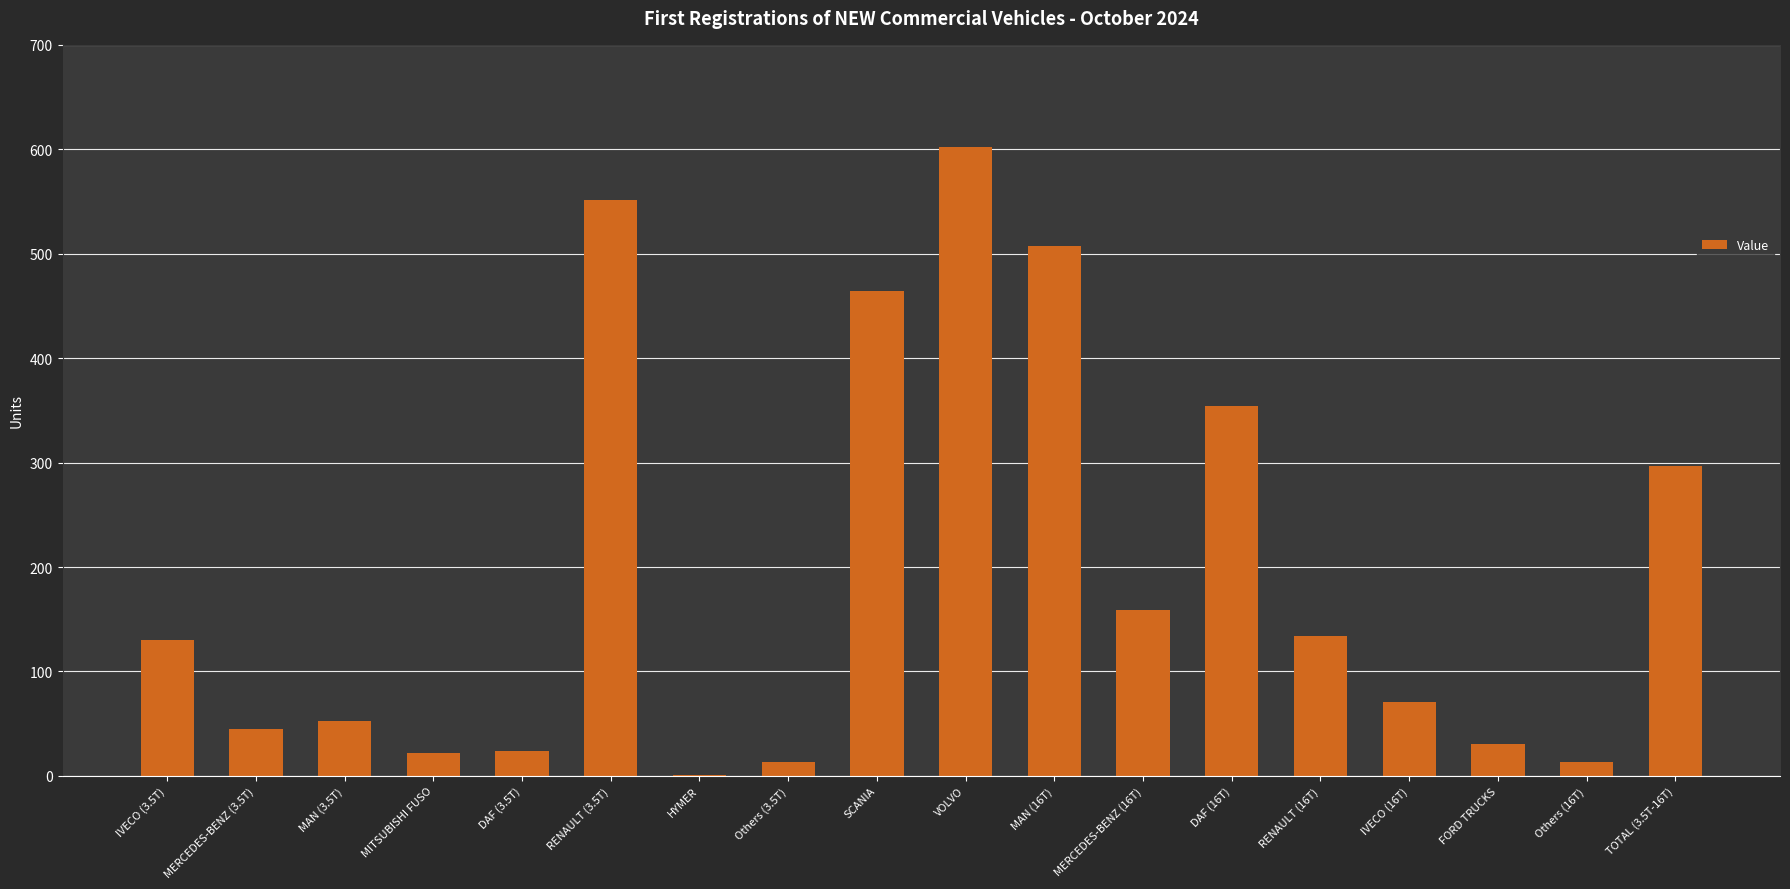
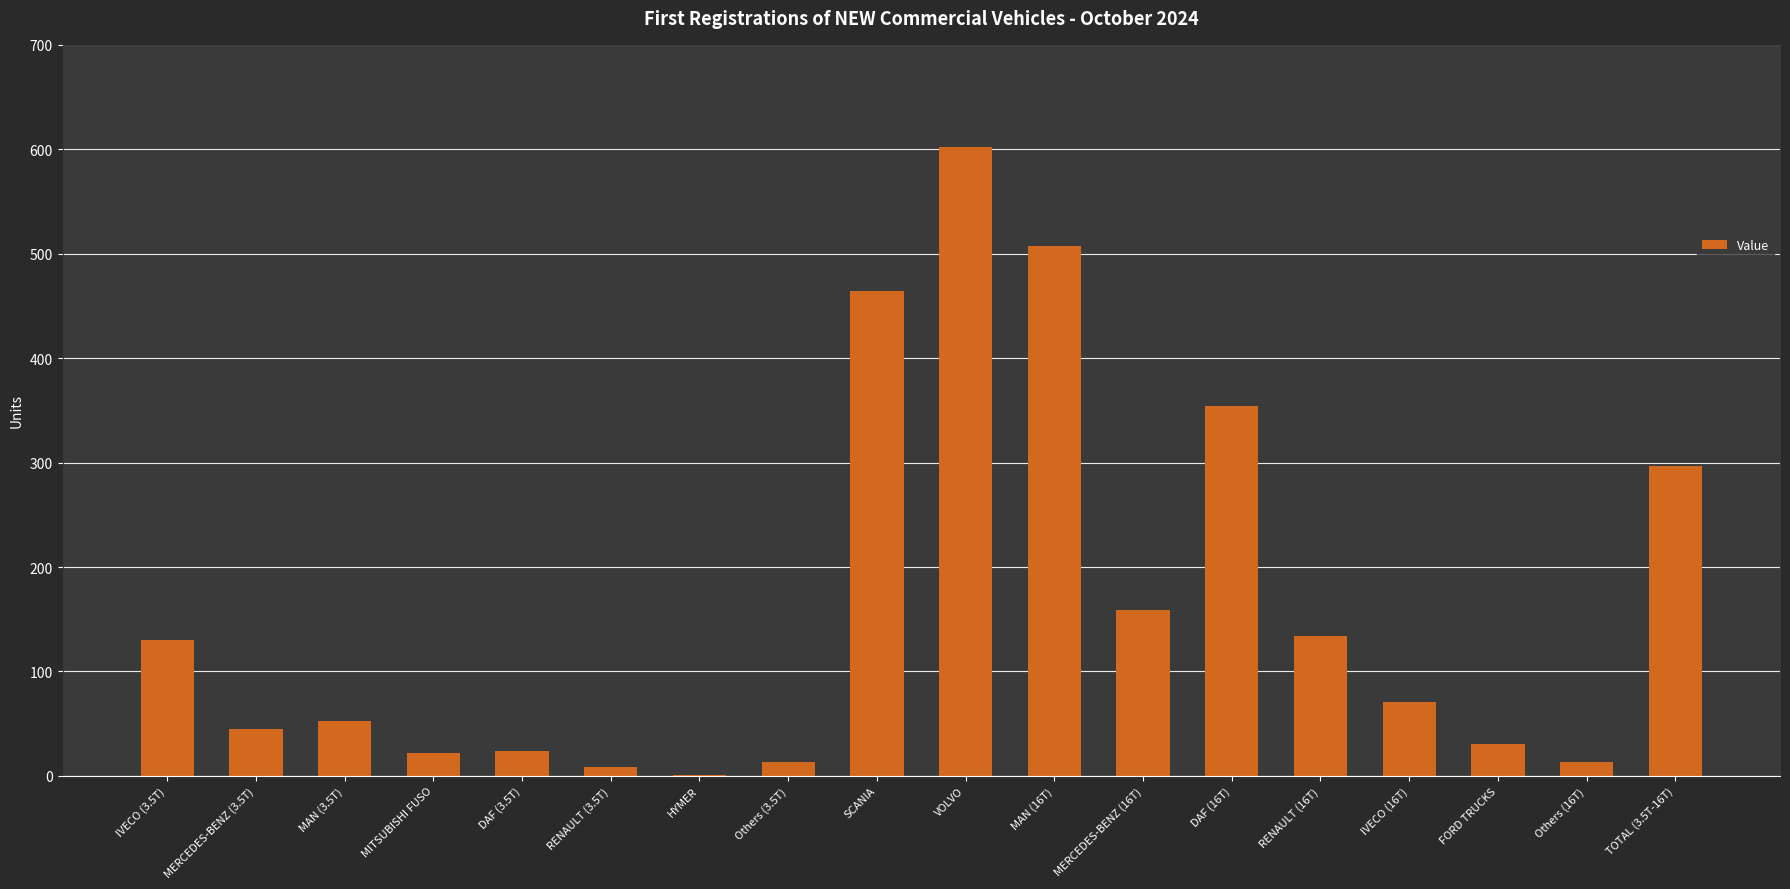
RENAULT (3.5T): 551 -> 9
